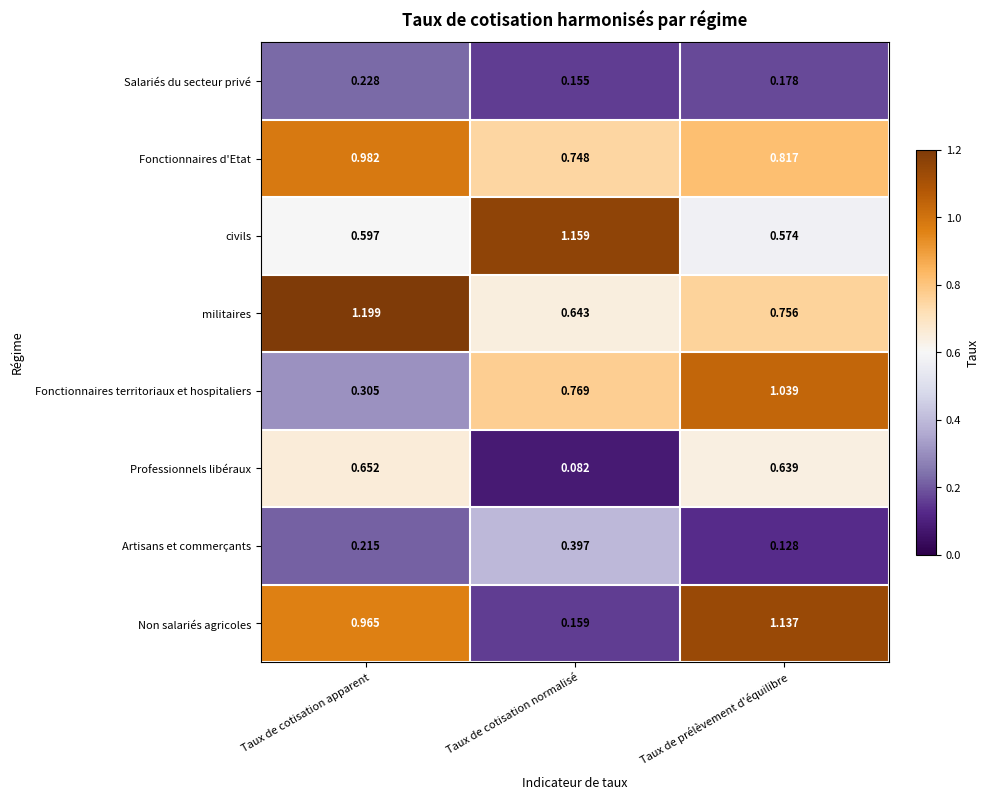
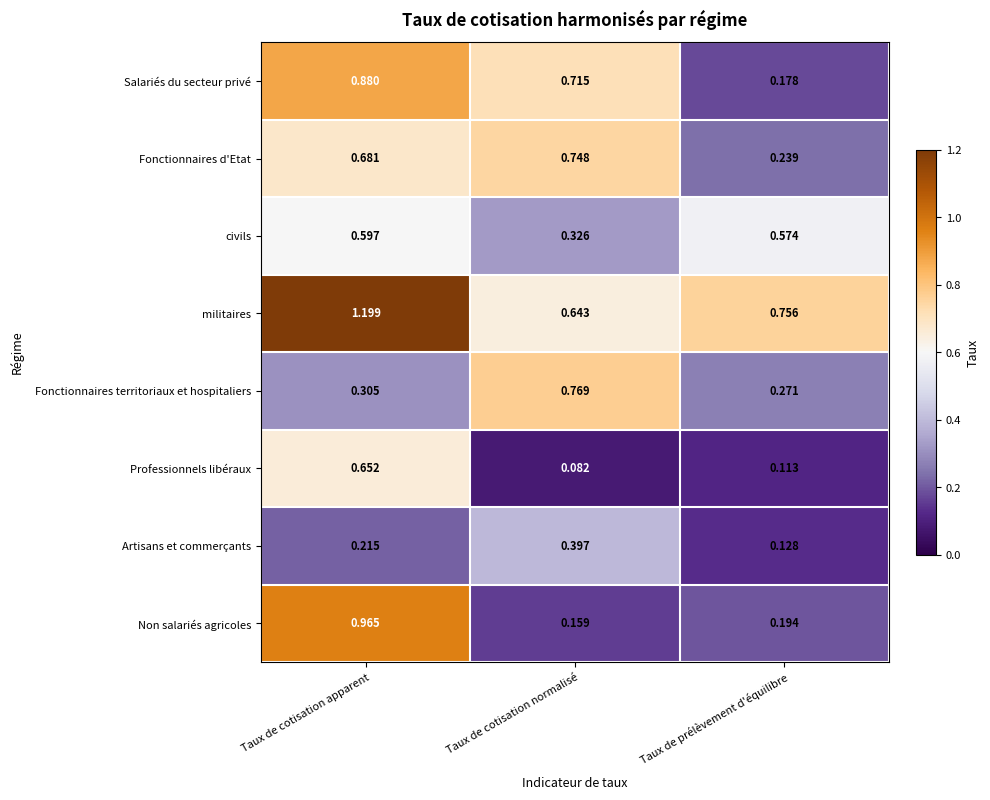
Salariés du secteur privé, Taux de cotisation apparent: 0.228 -> 0.880
Salariés du secteur privé, Taux de cotisation normalisé: 0.155 -> 0.715
Fonctionnaires d'Etat, Taux de cotisation apparent: 0.982 -> 0.681
Fonctionnaires d'Etat, Taux de prélèvement d'équilibre: 0.817 -> 0.239
civils, Taux de cotisation normalisé: 1.159 -> 0.326
Fonctionnaires territoriaux et hospitaliers, Taux de prélèvement d'équilibre: 1.039 -> 0.271
Professionnels libéraux, Taux de prélèvement d'équilibre: 0.639 -> 0.113
Non salariés agricoles, Taux de prélèvement d'équilibre: 1.137 -> 0.194
